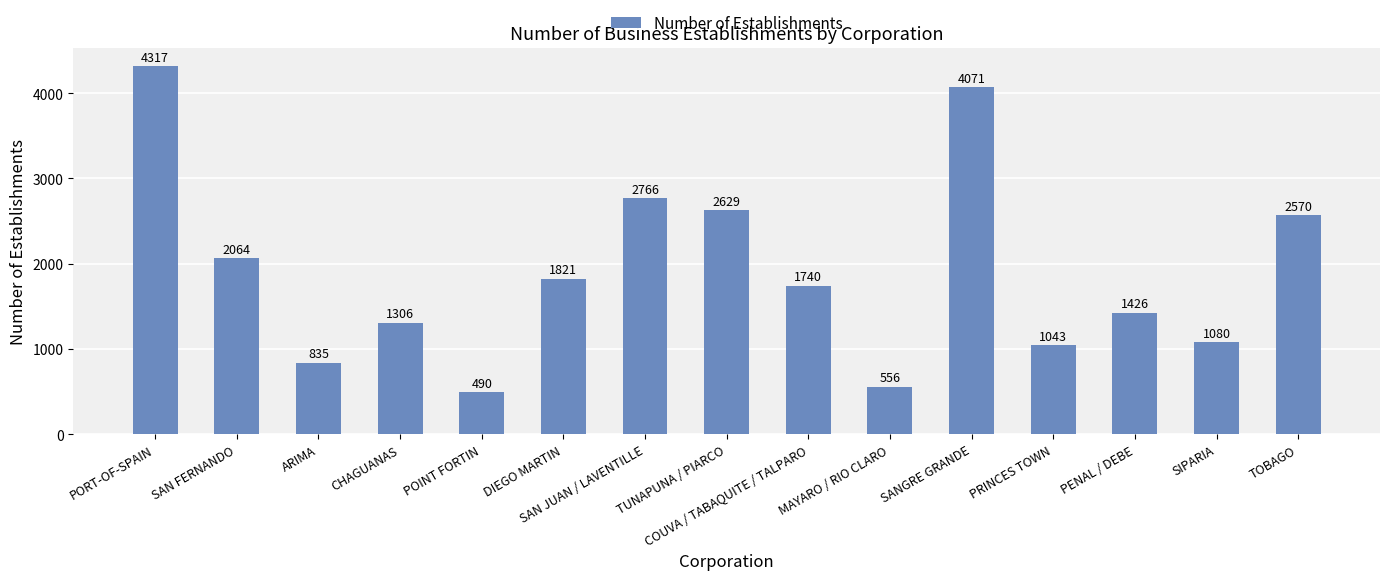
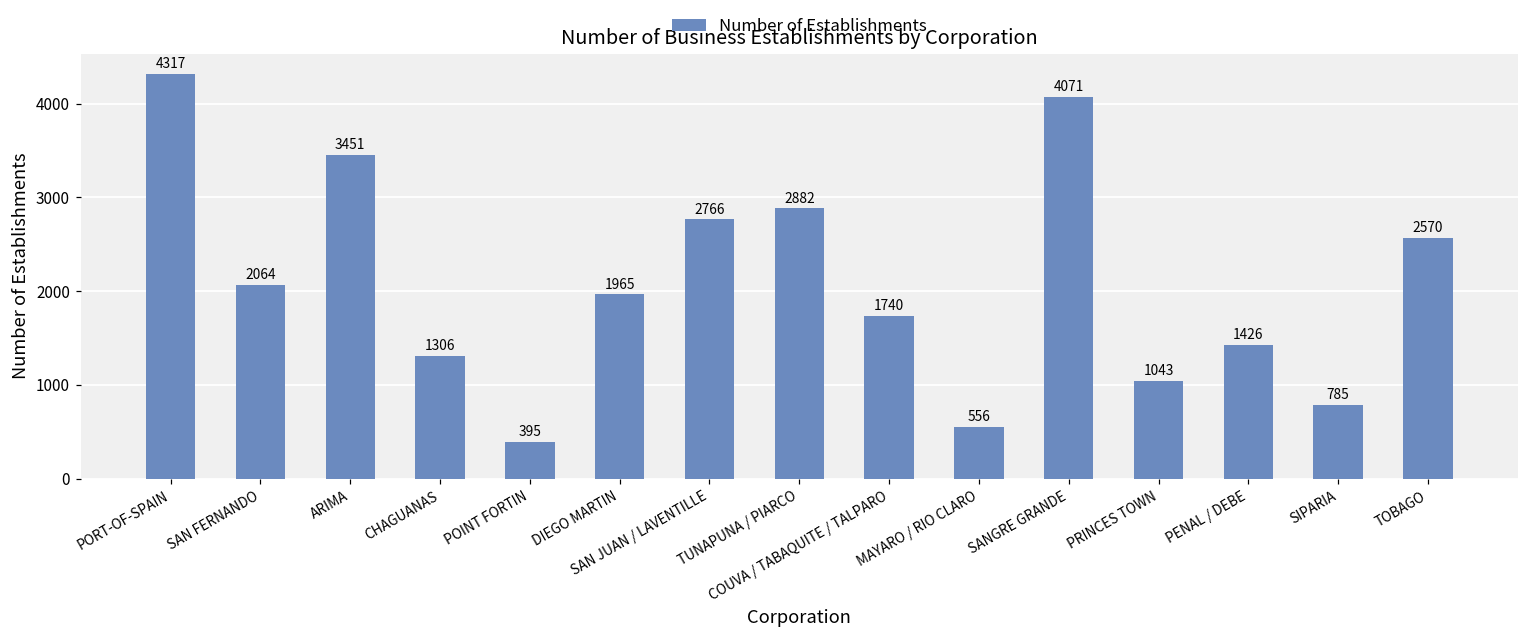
ARIMA: 835 -> 3451
POINT FORTIN: 490 -> 395
DIEGO MARTIN: 1821 -> 1965
TUNAPUNA / PIARCO: 2629 -> 2882
SIPARIA: 1080 -> 785
